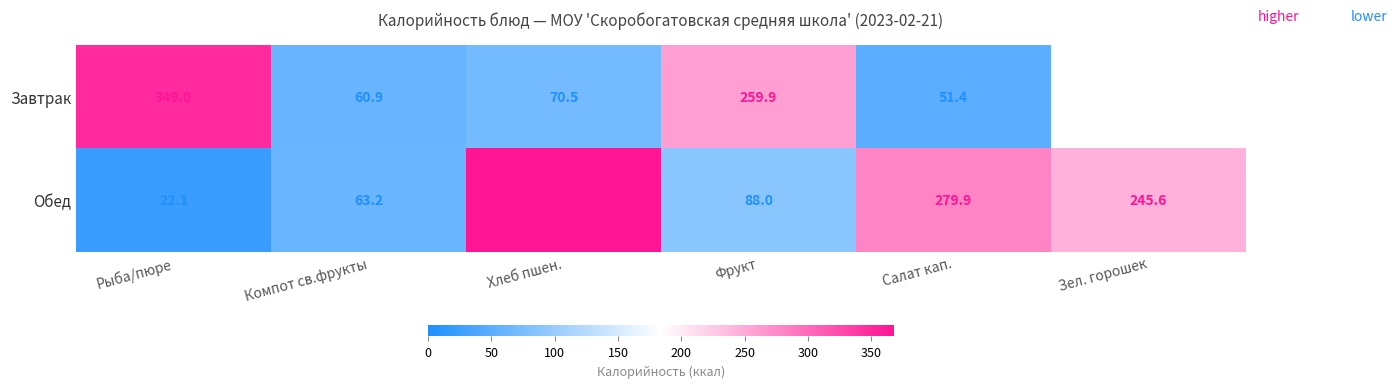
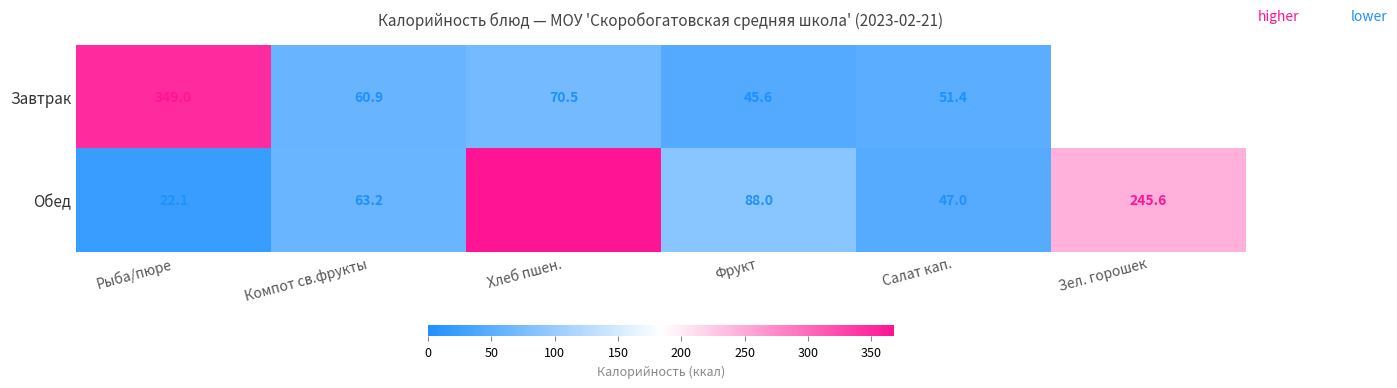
Завтрак, Фрукт: 259.9 -> 45.6
Обед, Салат кап.: 279.9 -> 47.0
